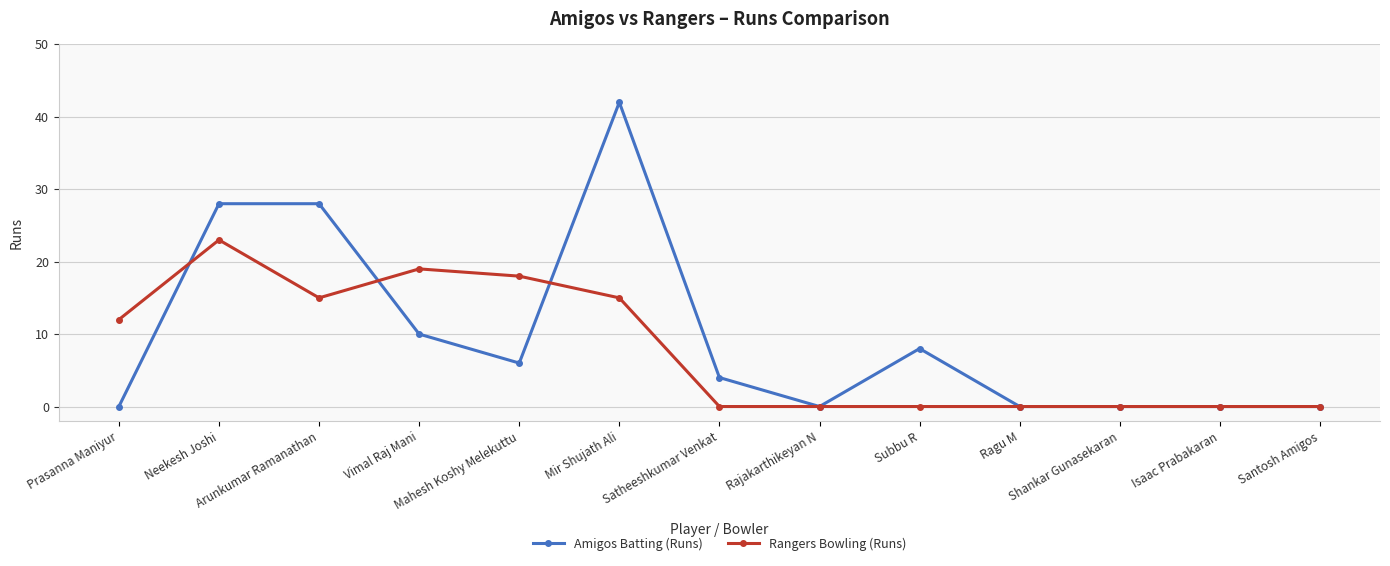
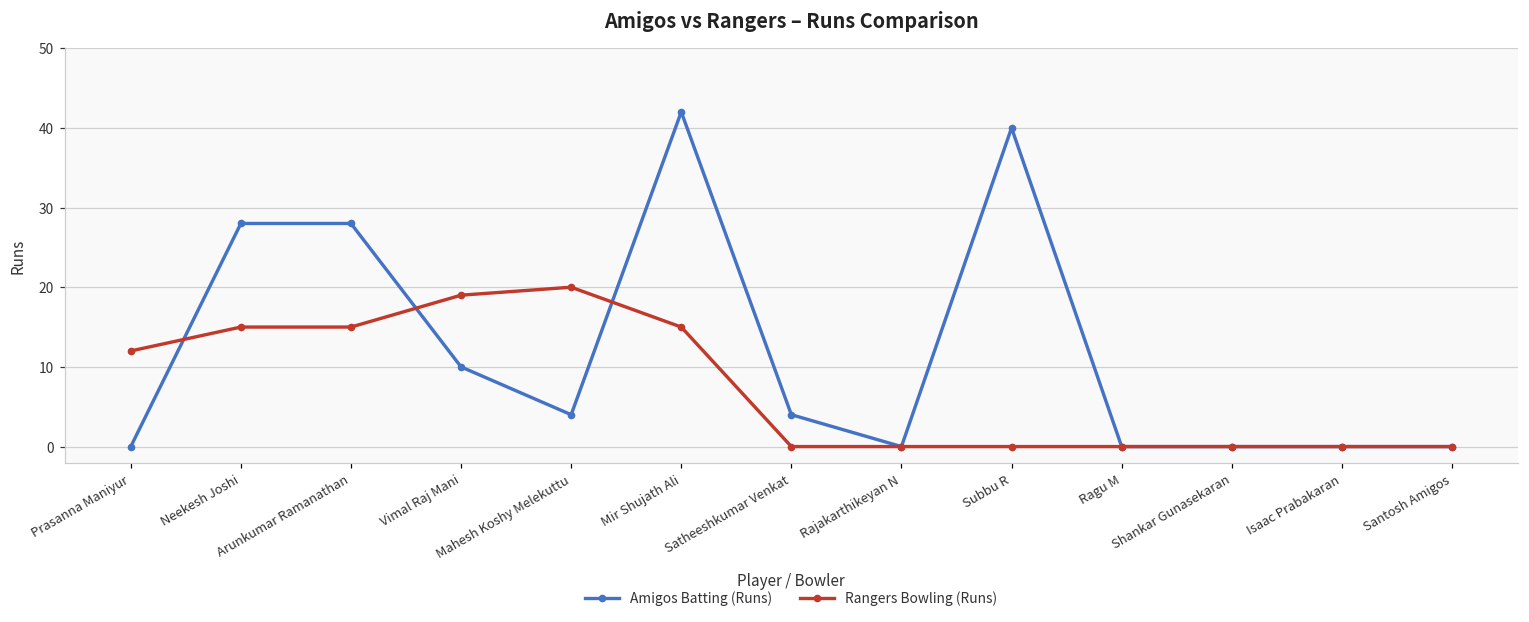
Rangers Bowling (Runs), Neekesh Joshi: 23 -> 15
Amigos Batting (Runs), Mahesh Koshy Melekuttu: 6 -> 4
Rangers Bowling (Runs), Mahesh Koshy Melekuttu: 18 -> 20
Amigos Batting (Runs), Subbu R: 8 -> 40
